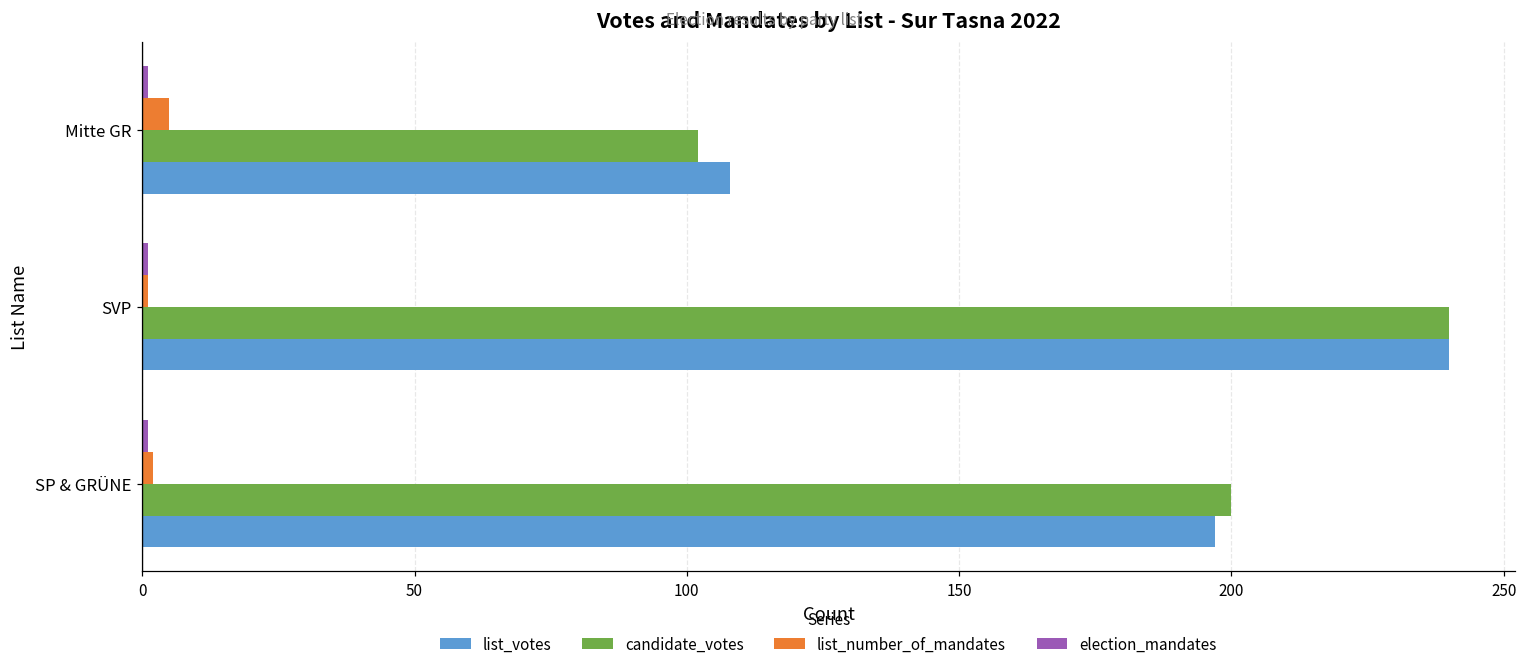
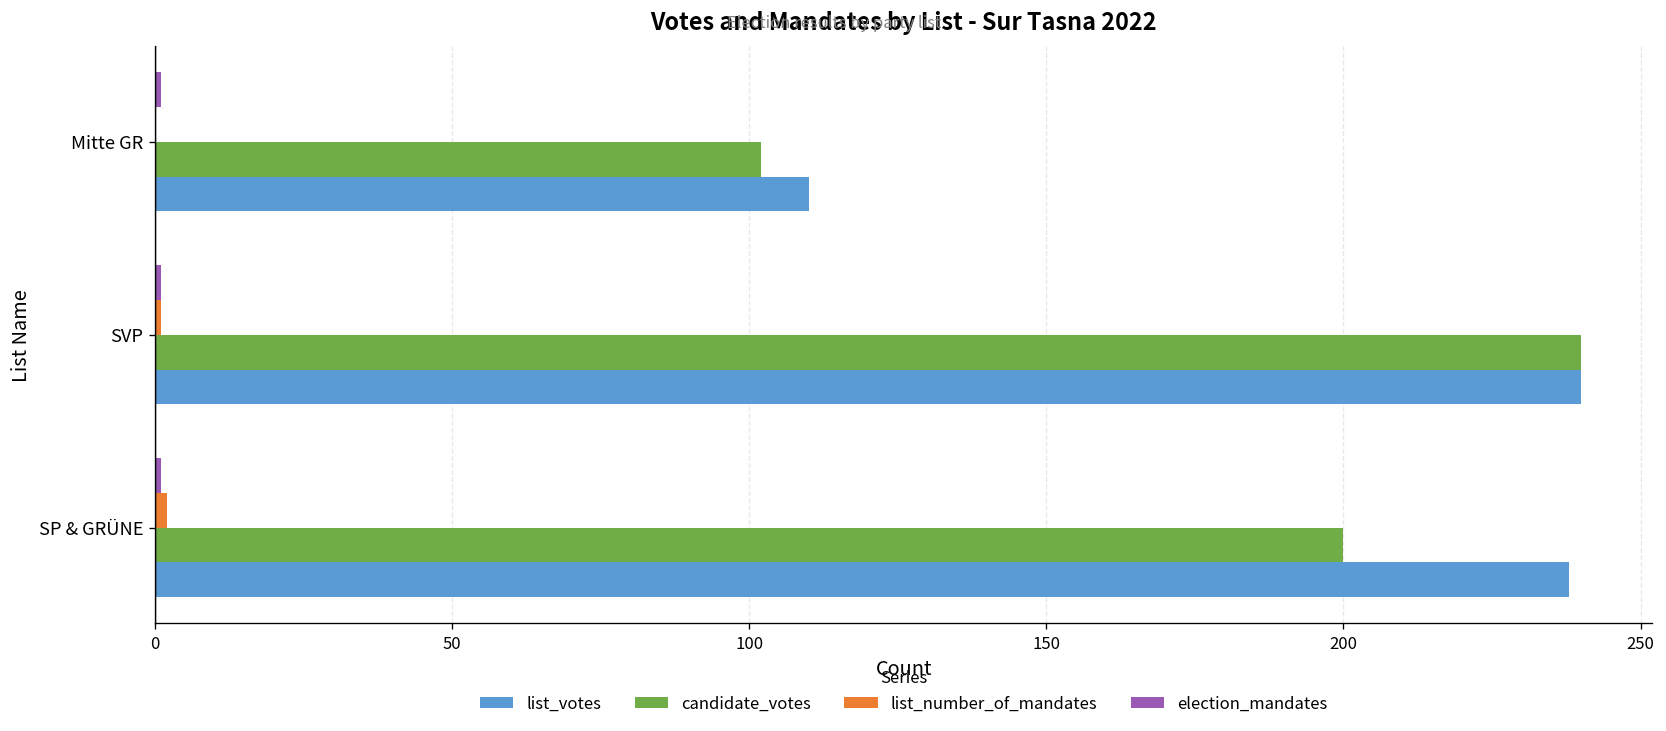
list_number_of_mandates, Mitte GR: 5 -> 0
list_votes, Mitte GR: 108 -> 110
list_votes, SP & GRÜNE: 197 -> 238
